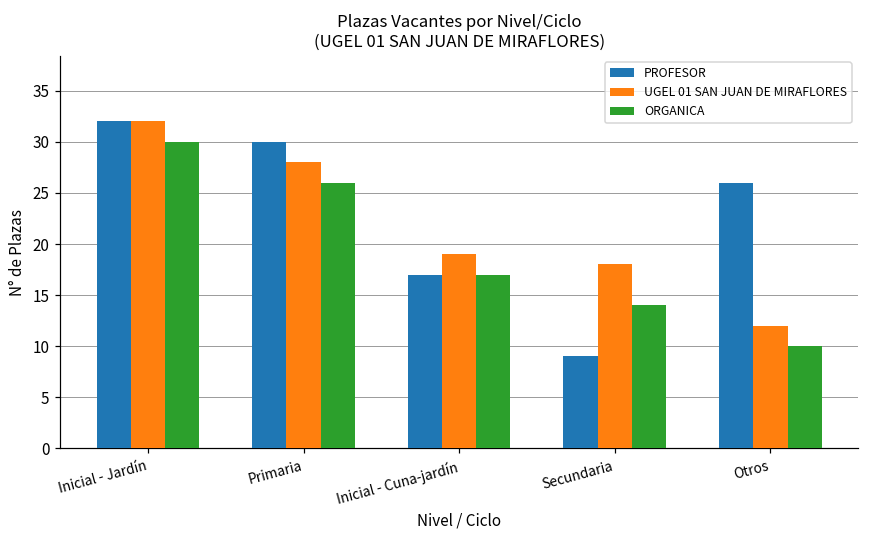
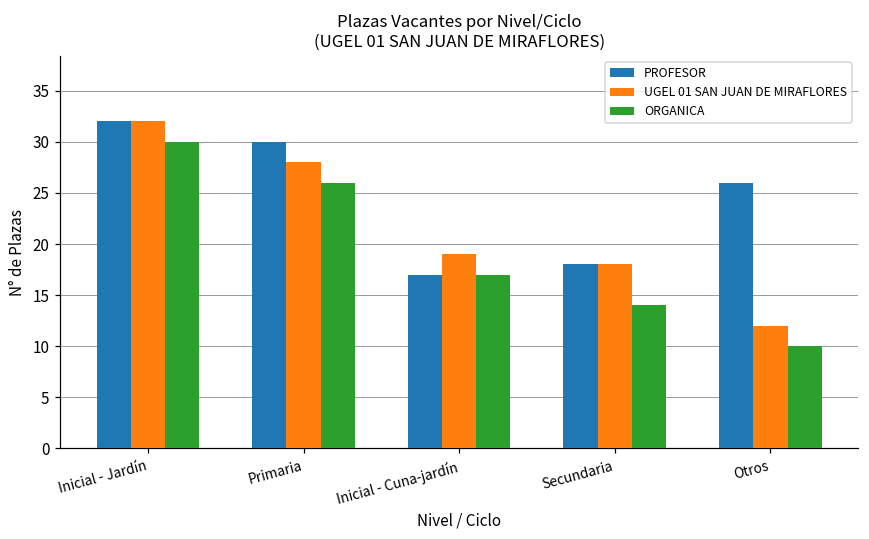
PROFESOR, Secundaria: 9 -> 18
